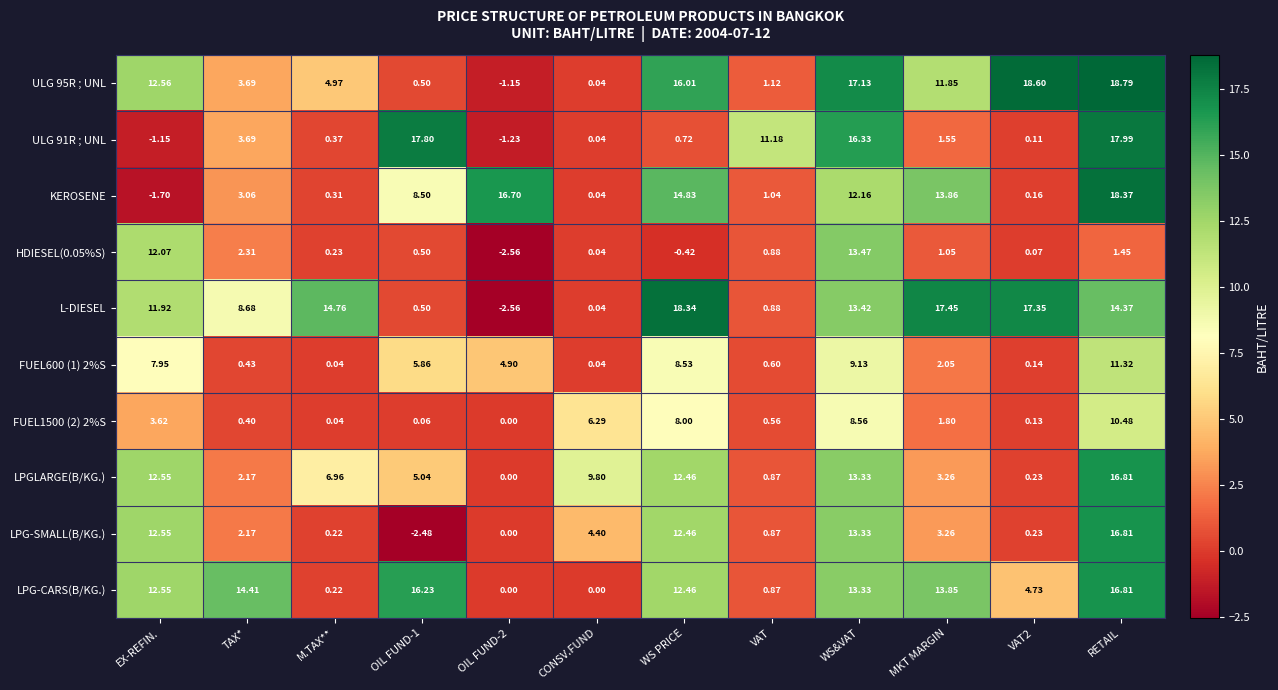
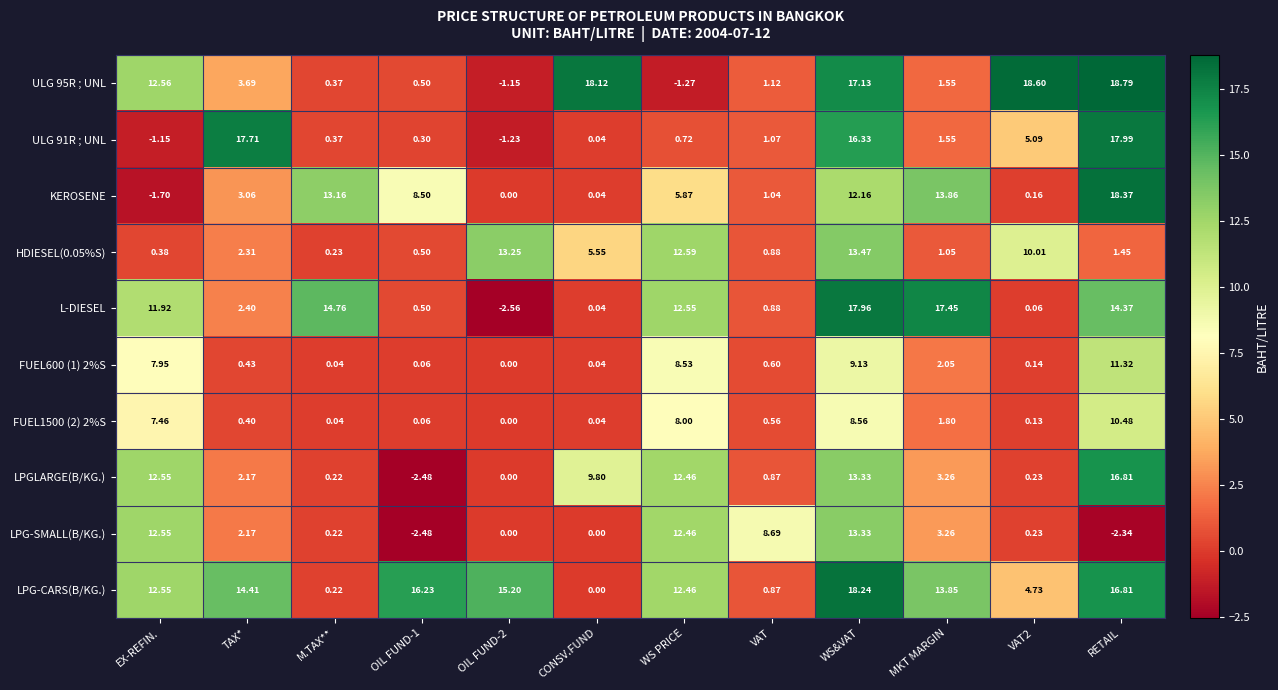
ULG 95R ; UNL, M.TAX**: 4.97 -> 0.37
ULG 95R ; UNL, CONSV.FUND: 0.04 -> 18.12
ULG 95R ; UNL, WS PRICE: 16.01 -> -1.27
ULG 95R ; UNL, MKT MARGIN: 11.85 -> 1.55
ULG 91R ; UNL, TAX*: 3.69 -> 17.71
ULG 91R ; UNL, OIL FUND-1: 17.80 -> 0.30
ULG 91R ; UNL, VAT: 11.18 -> 1.07
ULG 91R ; UNL, VAT2: 0.11 -> 5.09
KEROSENE, M.TAX**: 0.31 -> 13.16
KEROSENE, OIL FUND-2: 16.70 -> 0.00
KEROSENE, WS PRICE: 14.83 -> 5.87
HDIESEL(0.05%S), EX-REFIN.: 12.07 -> 0.38
HDIESEL(0.05%S), OIL FUND-2: -2.56 -> 13.25
HDIESEL(0.05%S), CONSV.FUND: 0.04 -> 5.55
HDIESEL(0.05%S), WS PRICE: -0.42 -> 12.59
HDIESEL(0.05%S), VAT2: 0.07 -> 10.01
L-DIESEL, TAX*: 8.68 -> 2.40
L-DIESEL, WS PRICE: 18.34 -> 12.55
L-DIESEL, WS&VAT: 13.42 -> 17.96
L-DIESEL, VAT2: 17.35 -> 0.06
FUEL600 (1) 2%S, OIL FUND-1: 5.86 -> 0.06
FUEL600 (1) 2%S, OIL FUND-2: 4.90 -> 0.00
FUEL1500 (2) 2%S, EX-REFIN.: 3.62 -> 7.46
FUEL1500 (2) 2%S, CONSV.FUND: 6.29 -> 0.04
LPGLARGE(B/KG.), M.TAX**: 6.96 -> 0.22
LPGLARGE(B/KG.), OIL FUND-1: 5.04 -> -2.48
LPG-SMALL(B/KG.), CONSV.FUND: 4.40 -> 0.00
LPG-SMALL(B/KG.), VAT: 0.87 -> 8.69
LPG-SMALL(B/KG.), RETAIL: 16.81 -> -2.34
LPG-CARS(B/KG.), OIL FUND-2: 0.00 -> 15.20
LPG-CARS(B/KG.), WS&VAT: 13.33 -> 18.24
